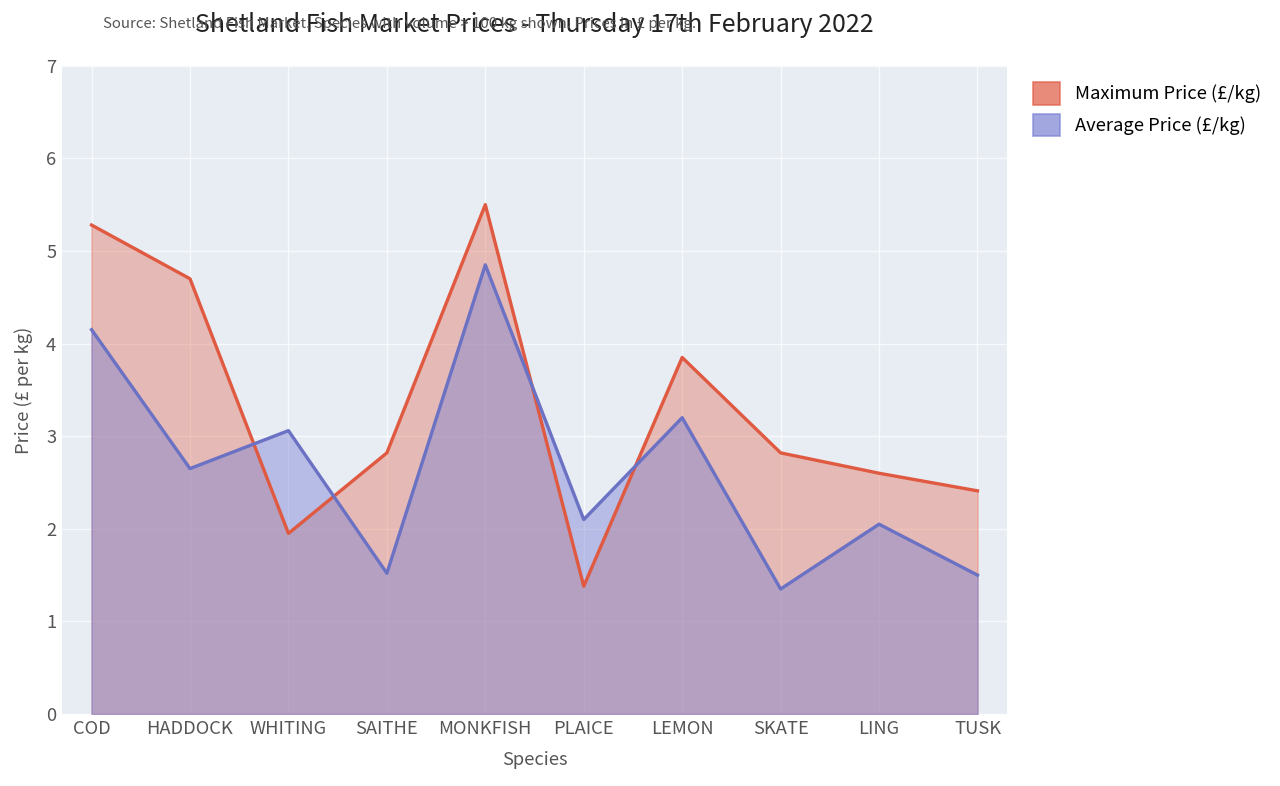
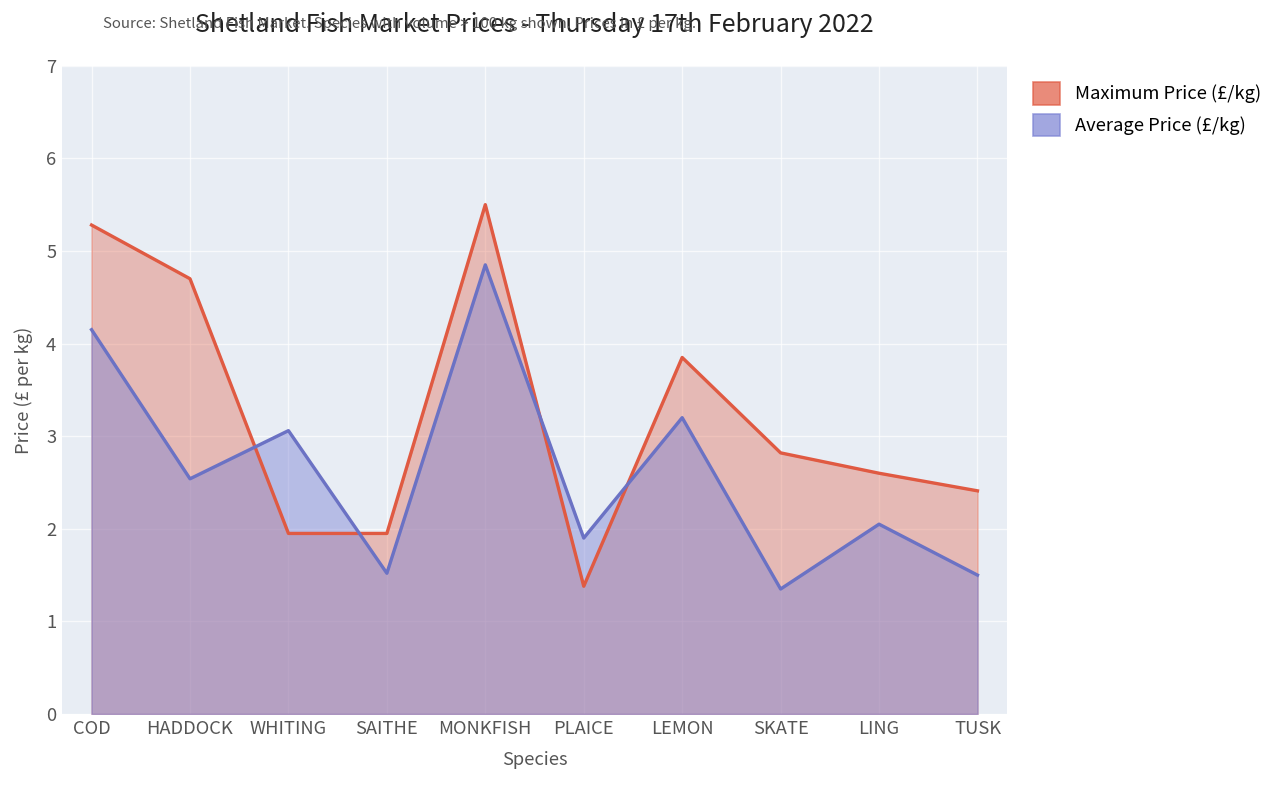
Average Price (£/kg), HADDOCK: 2.7 -> 2.5
Maximum Price (£/kg), SAITHE: 2.8 -> 2.0
Average Price (£/kg), PLAICE: 2.1 -> 1.9
